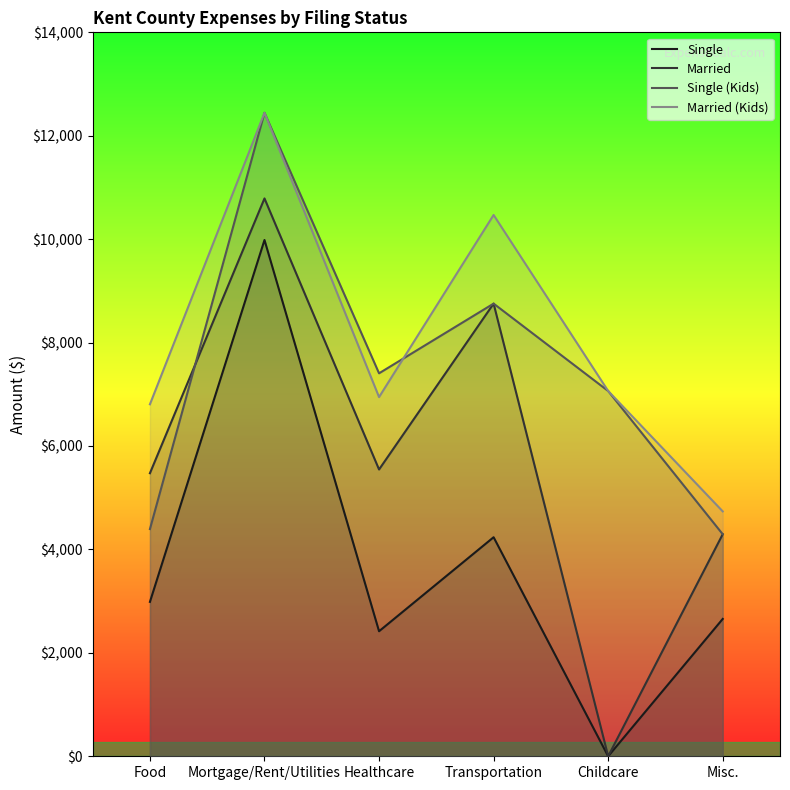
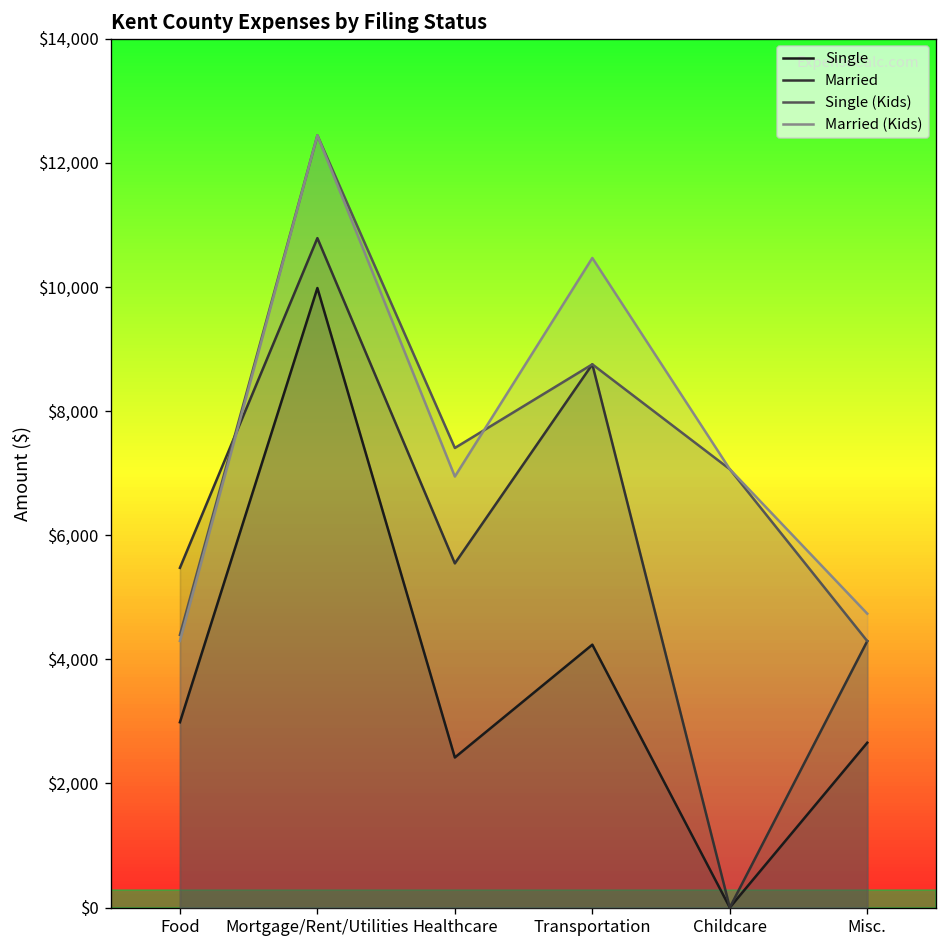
Married (Kids), Food: $6,800 -> $4,300
